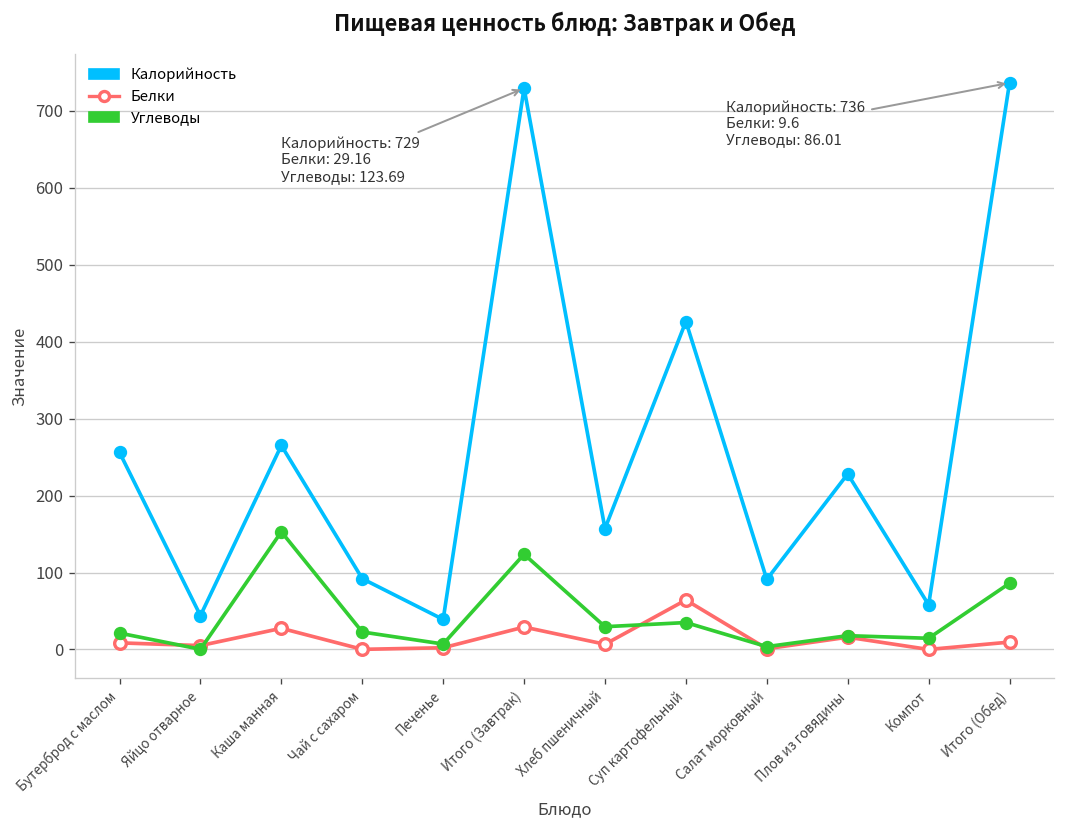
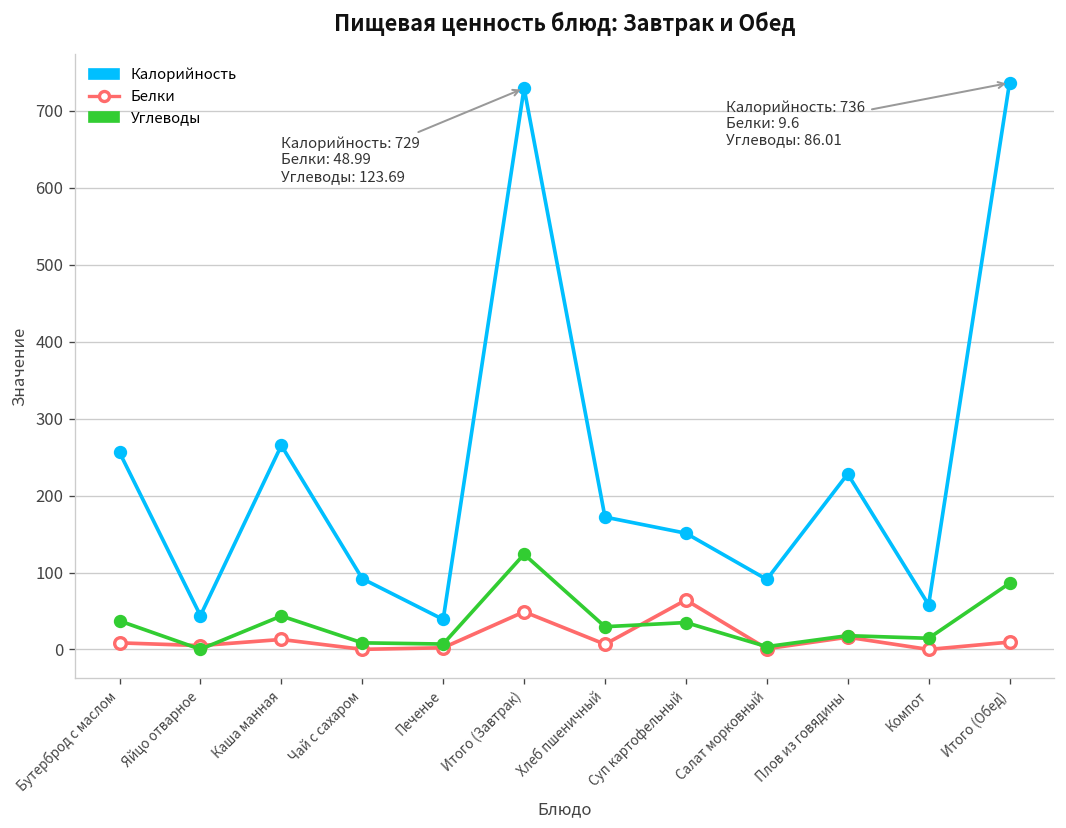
Углеводы, Бутерброд с маслом: 20 -> 40
Белки, Каша манная: 30 -> 10
Углеводы, Каша манная: 150 -> 40
Углеводы, Чай с сахаром: 20 -> 10
Белки, Итого (Завтрак): 29.16 -> 48.99
Калорийность, Хлеб пшеничный: 160 -> 170
Калорийность, Суп картофельный: 430 -> 150
